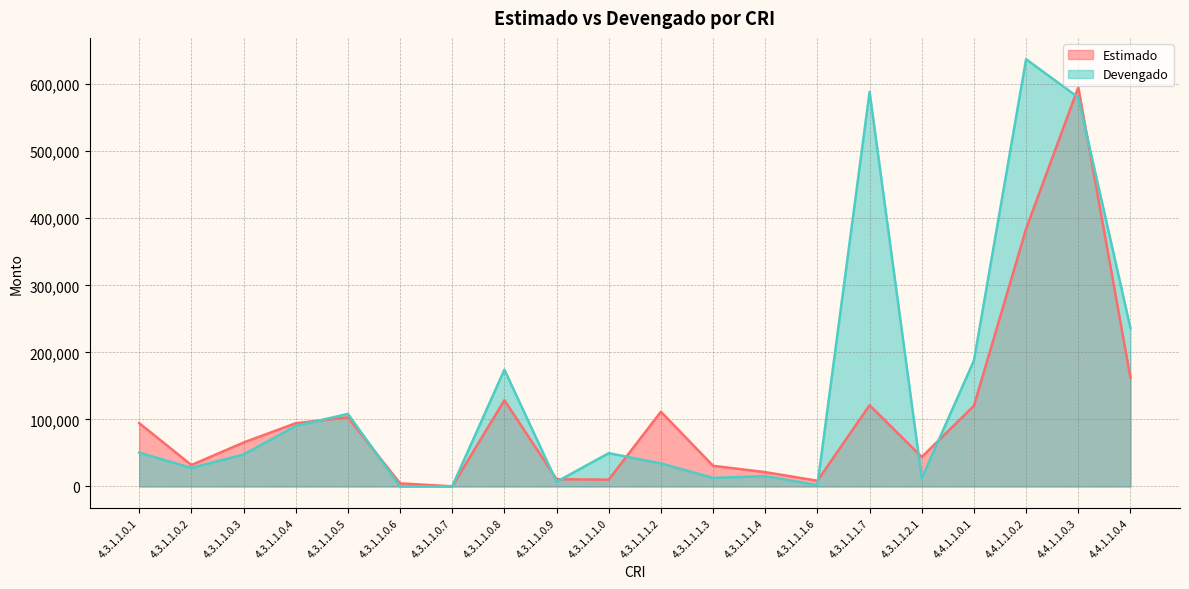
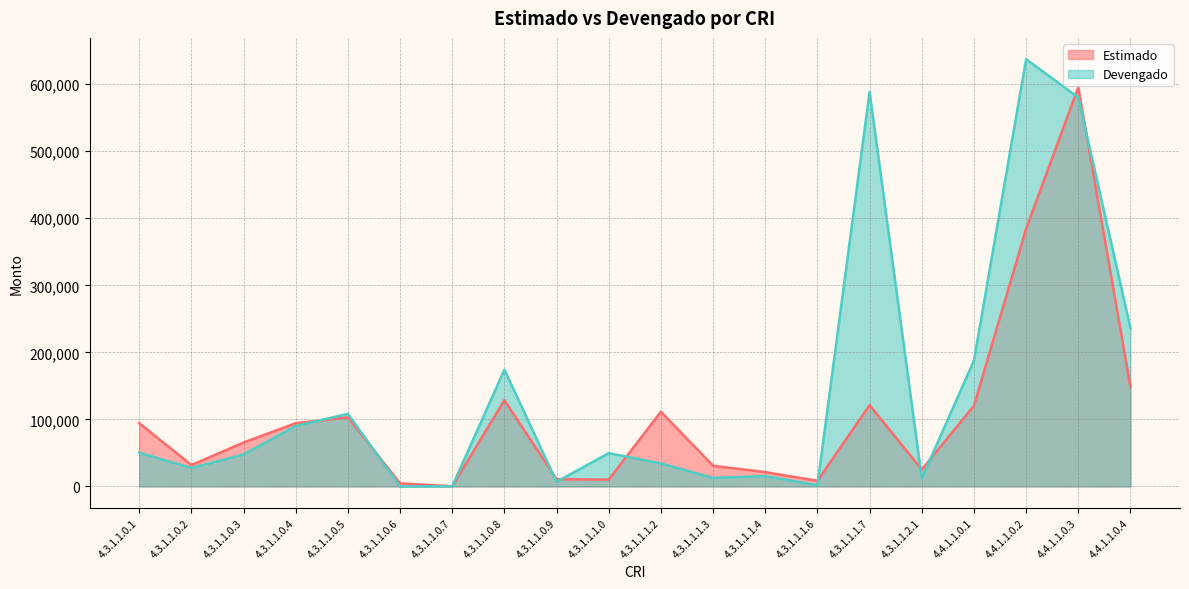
Estimado, 4.3.1.1.2.1: 40,000 -> 30,000
Estimado, 4.4.1.1.0.4: 160,000 -> 150,000
